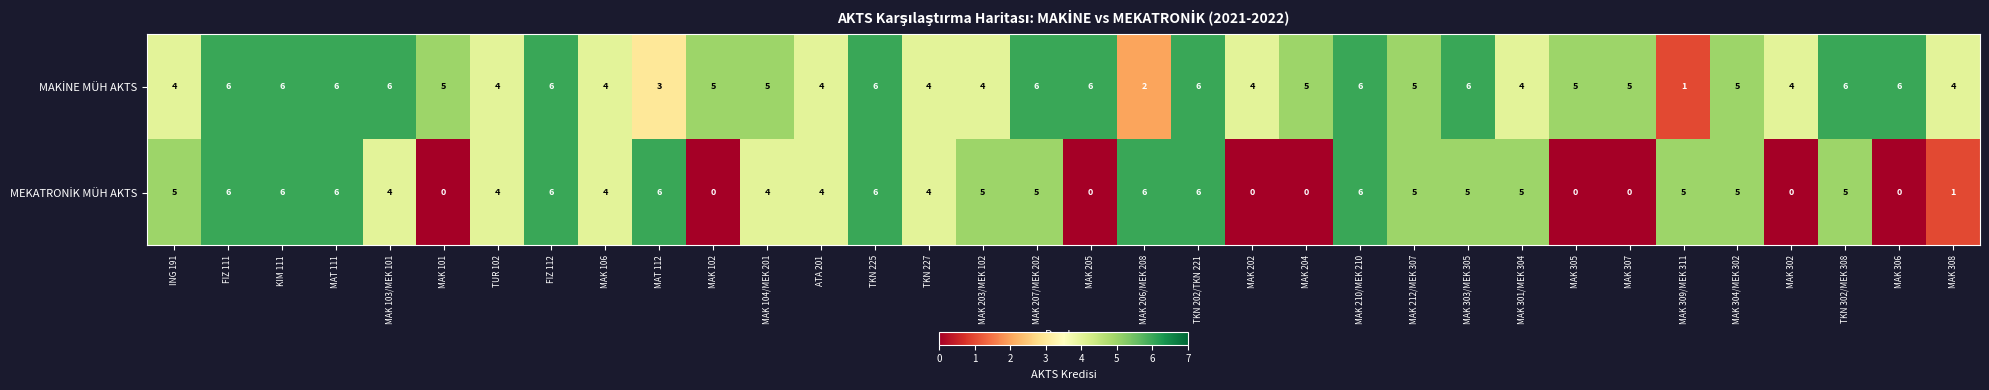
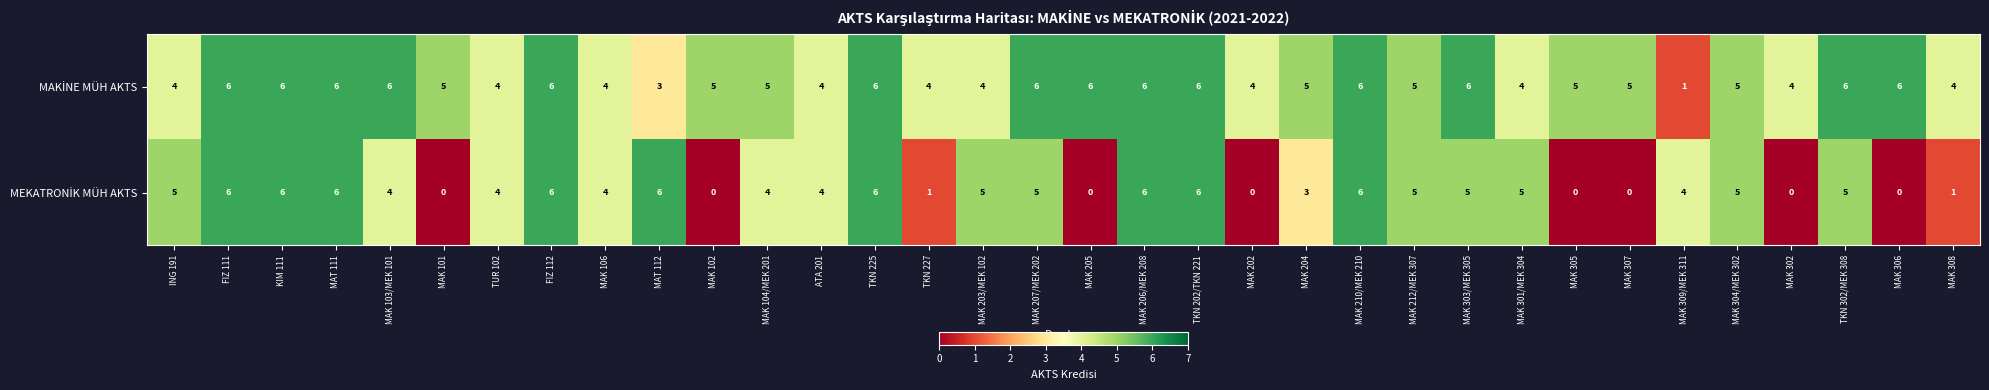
MAKİNE MÜH AKTS, MAK 206/MEK 208: 2 -> 6
MEKATRONİK MÜH AKTS, TKN 227: 4 -> 1
MEKATRONİK MÜH AKTS, MAK 204: 0 -> 3
MEKATRONİK MÜH AKTS, MAK 309/MEK 311: 5 -> 4
